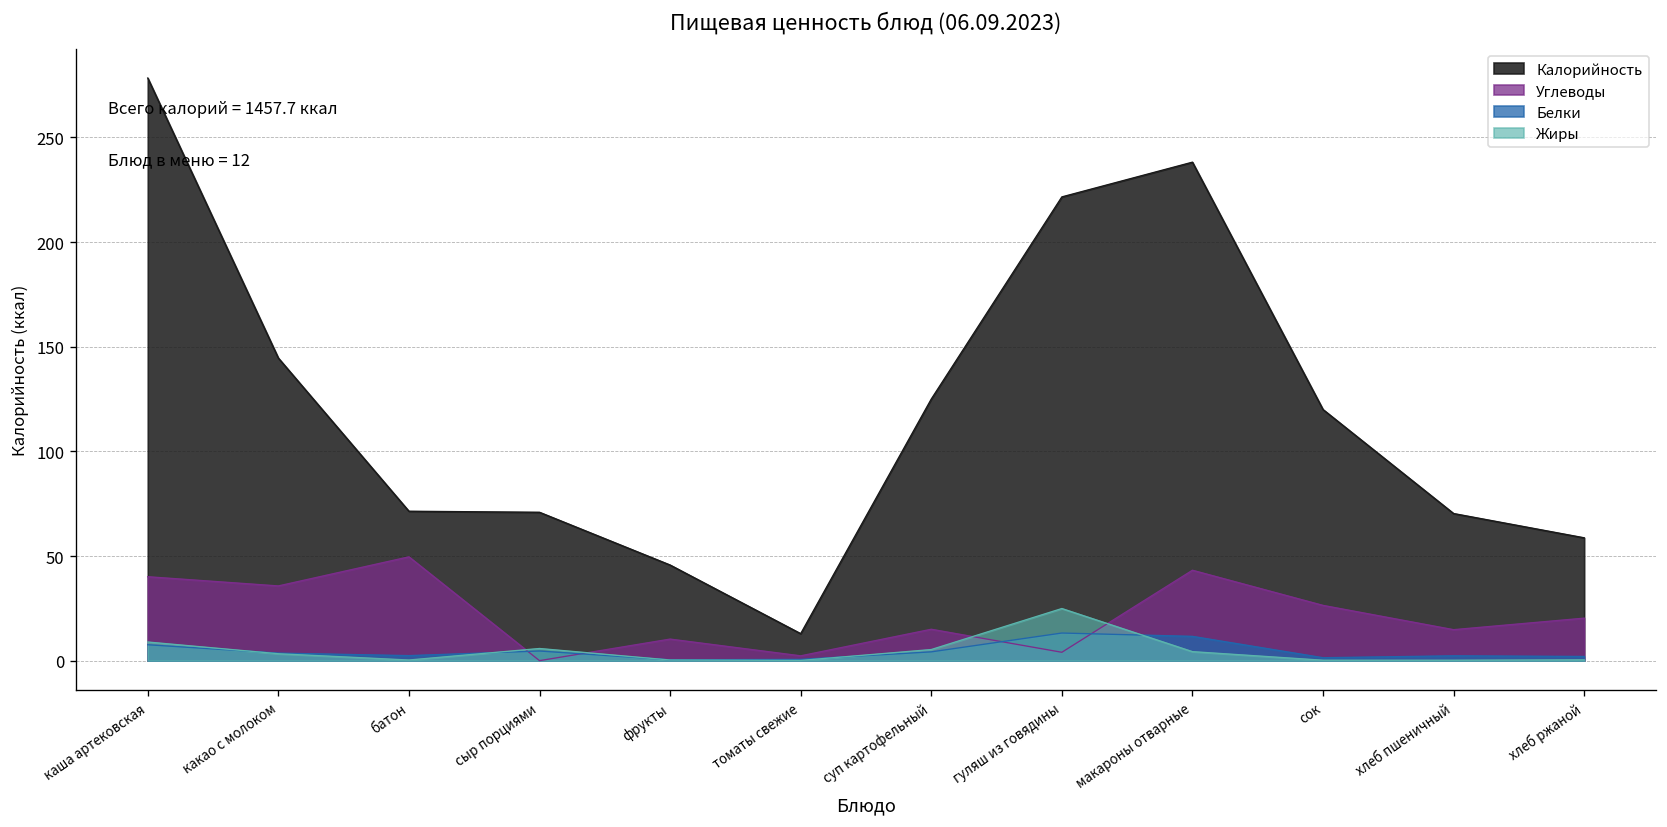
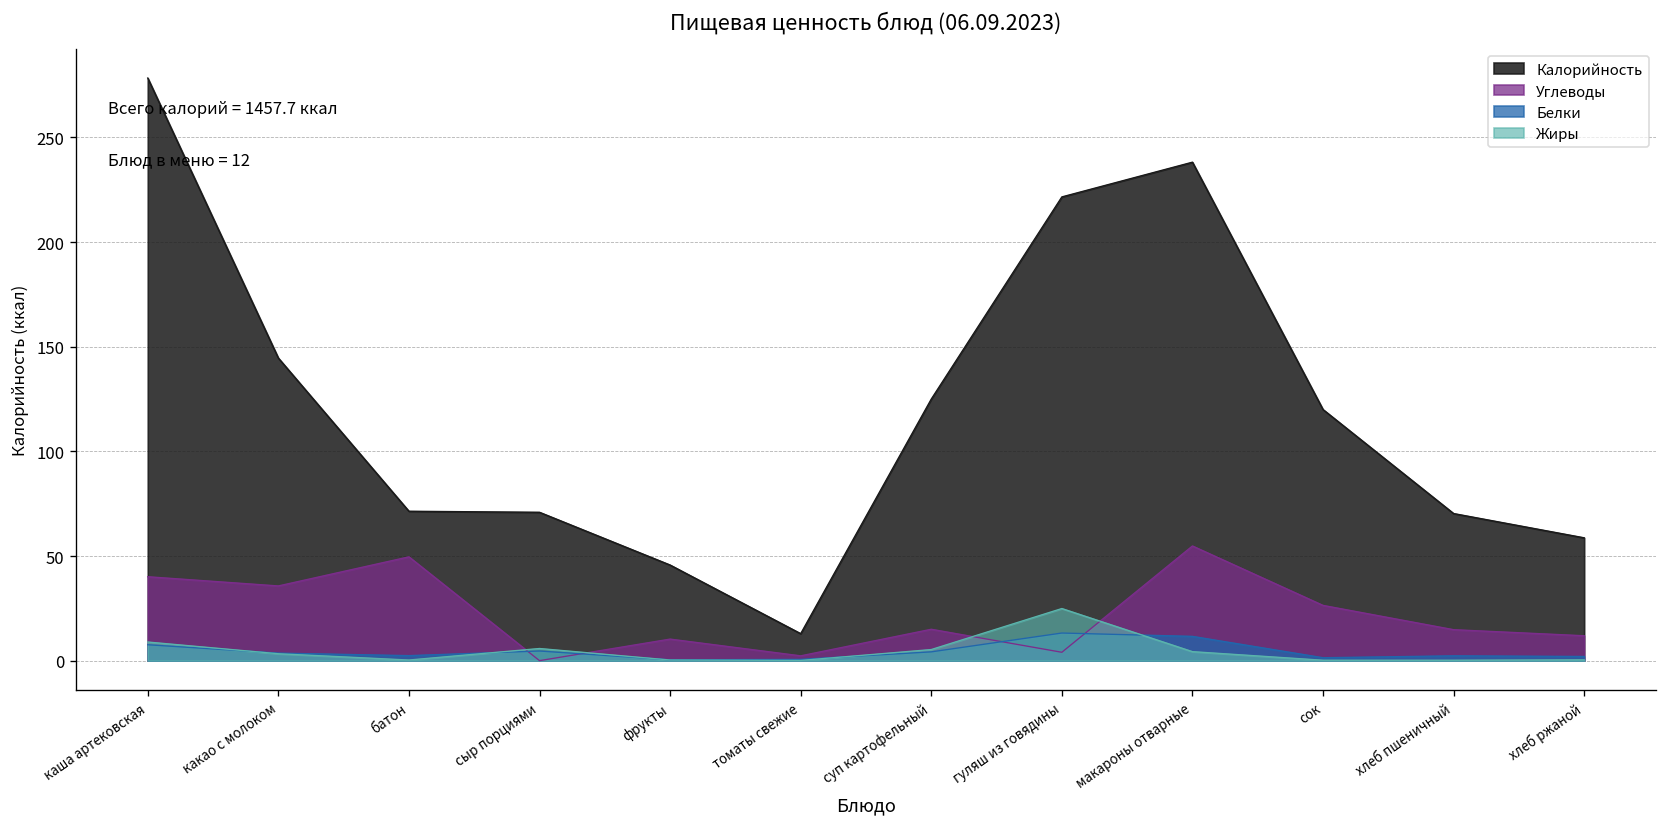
Углеводы, макароны отварные: 43 -> 55
Углеводы, хлеб ржаной: 20 -> 12
